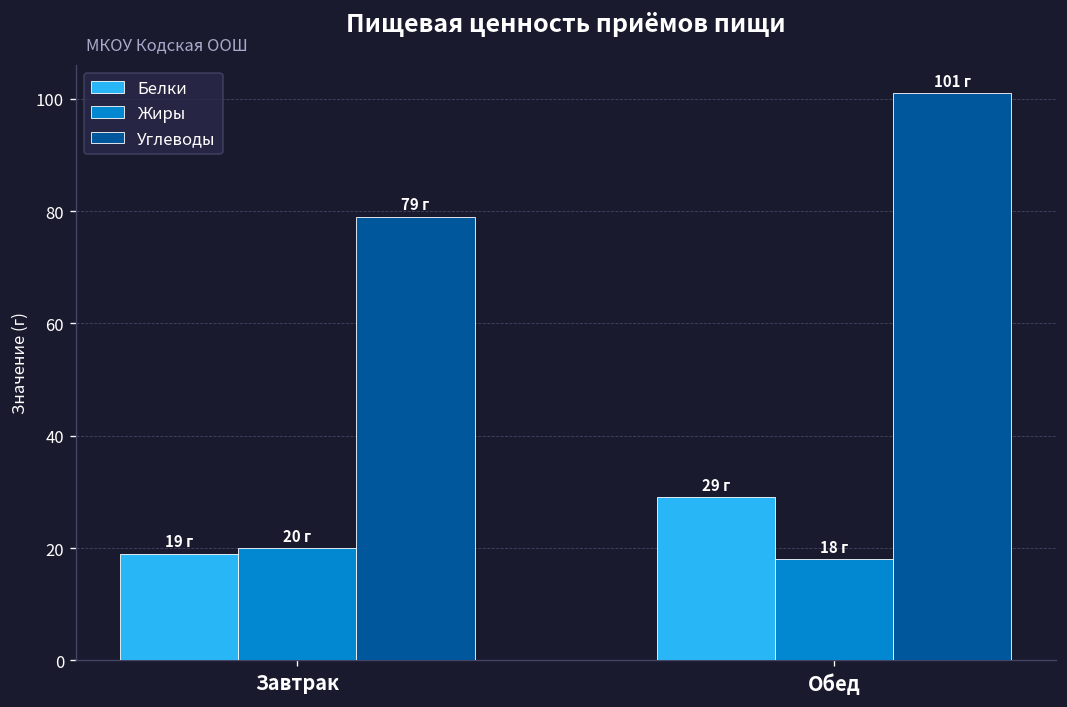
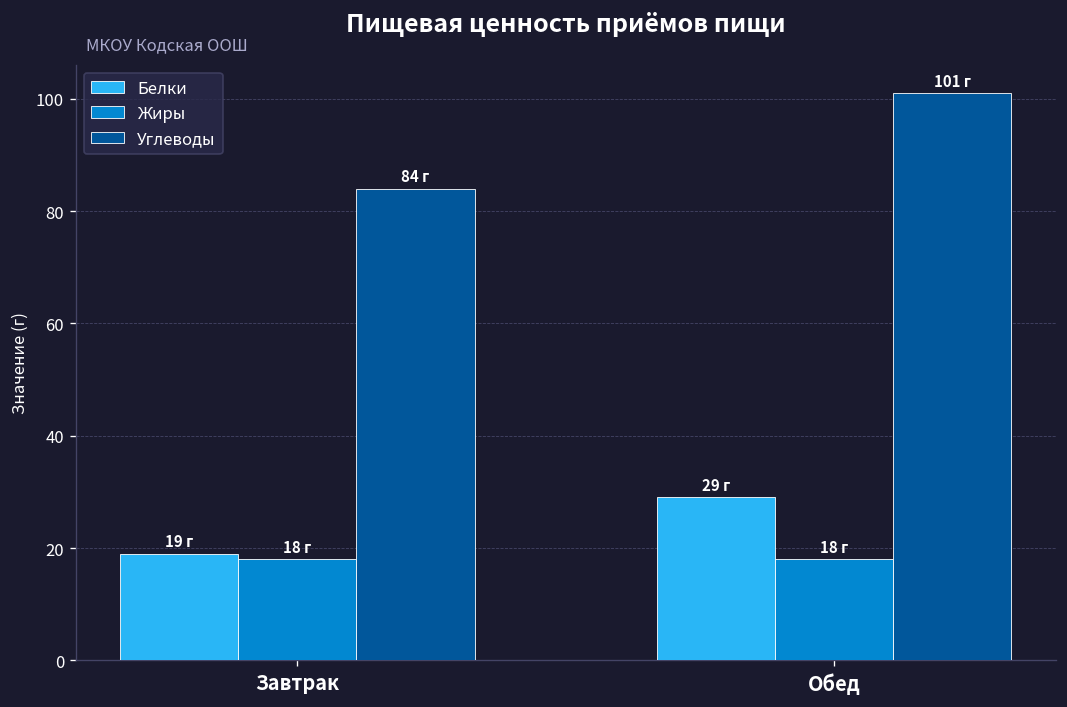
Жиры, Завтрак: 20 -> 18
Углеводы, Завтрак: 79 -> 84
